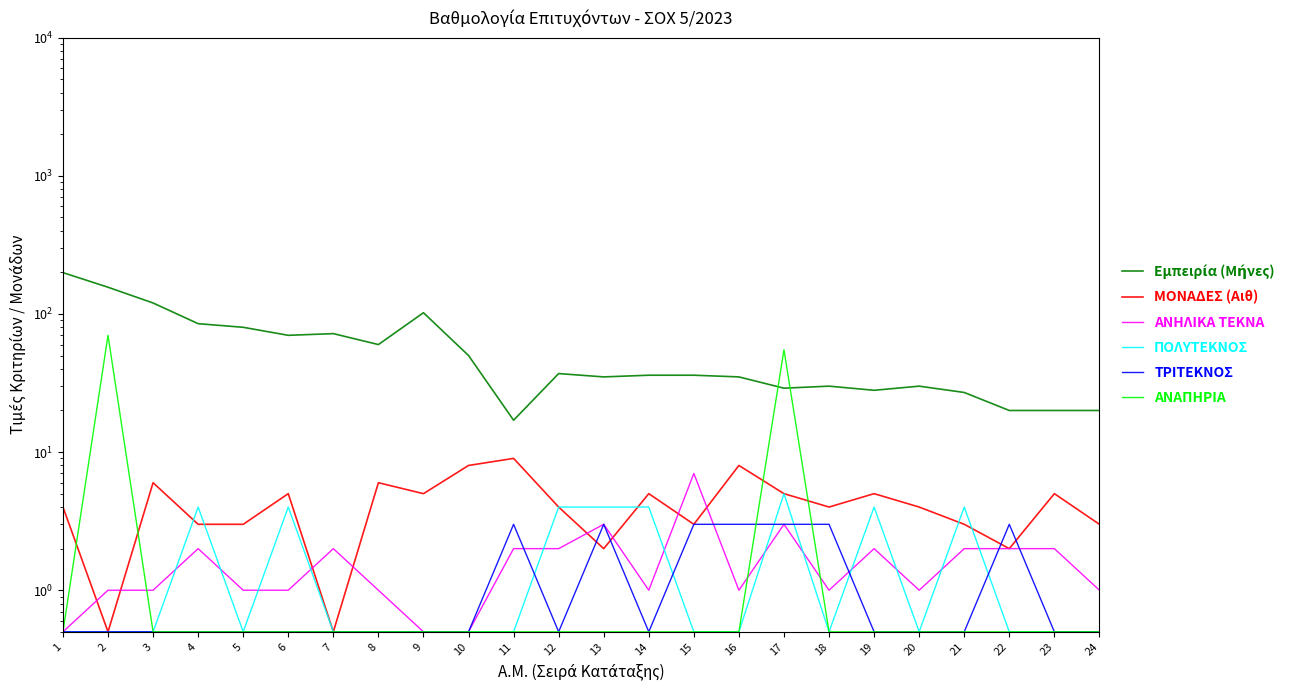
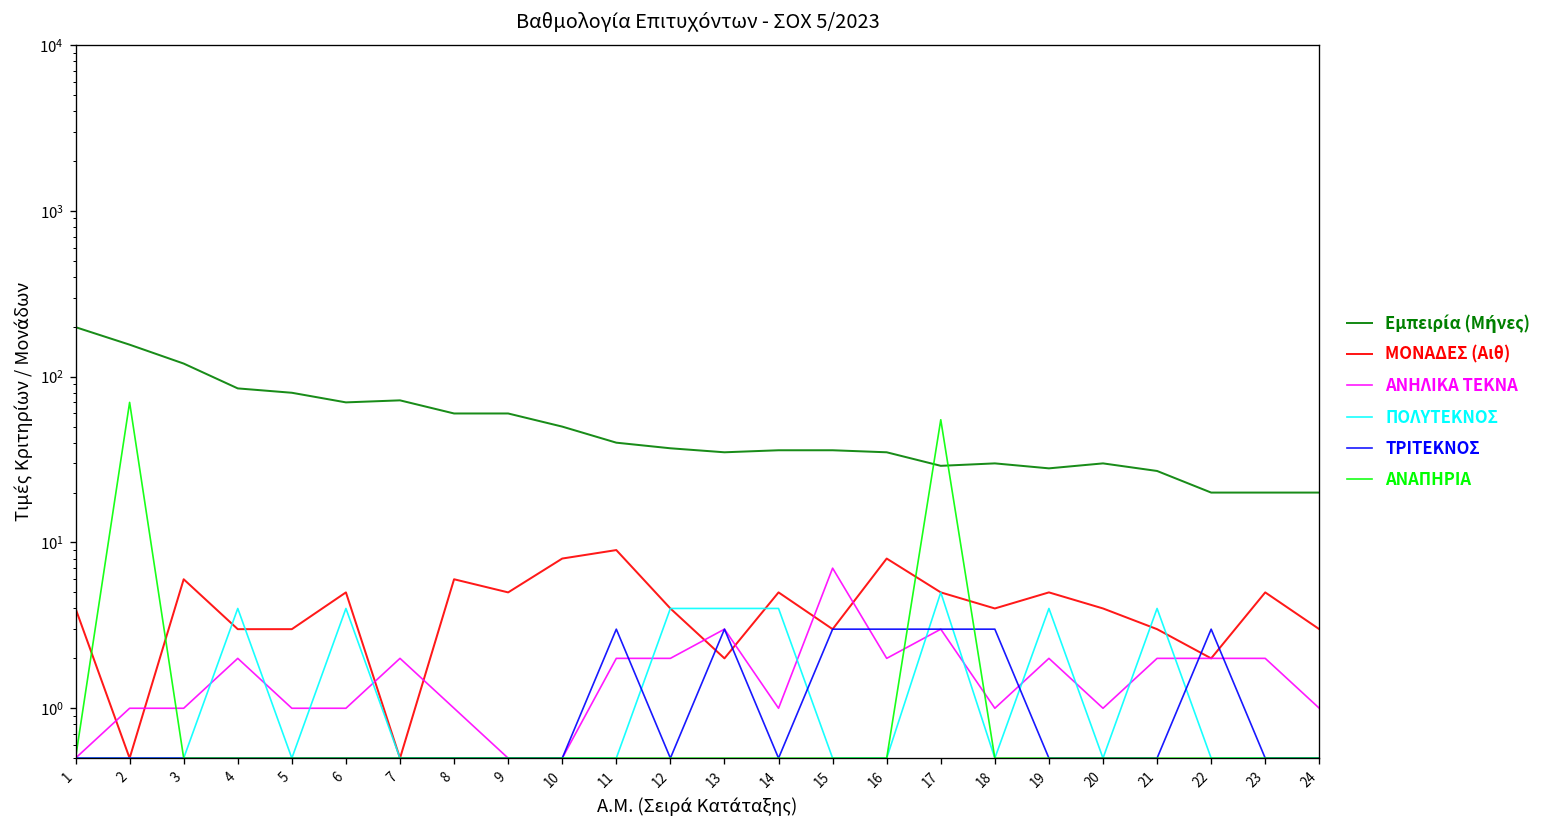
Εμπειρία (Μήνες), 9: 100 -> 60
Εμπειρία (Μήνες), 11: 17 -> 40
ΑΝΗΛΙΚΑ ΤΕΚΝΑ, 16: 1 -> 2
